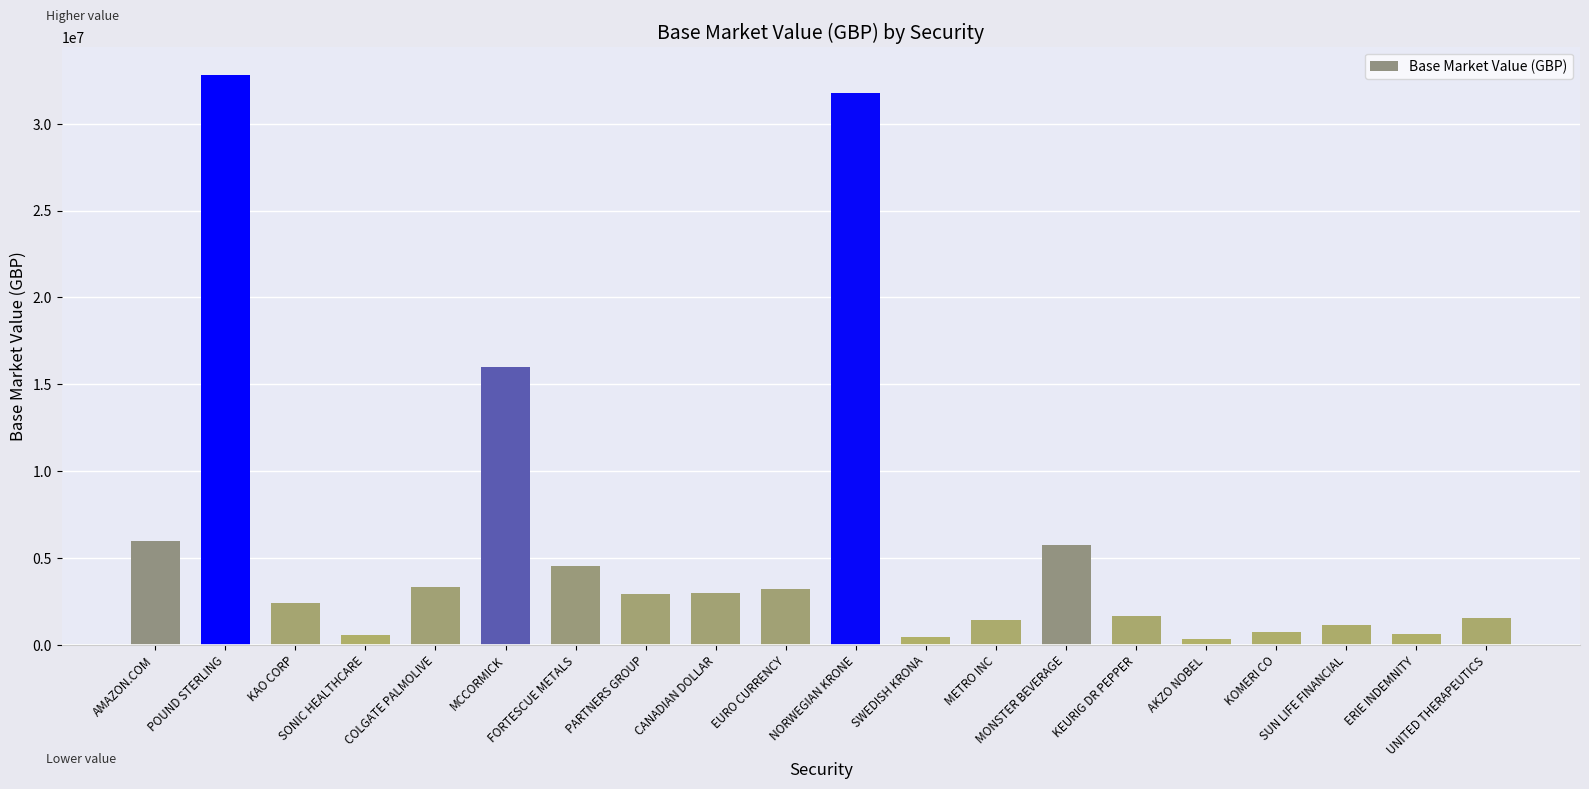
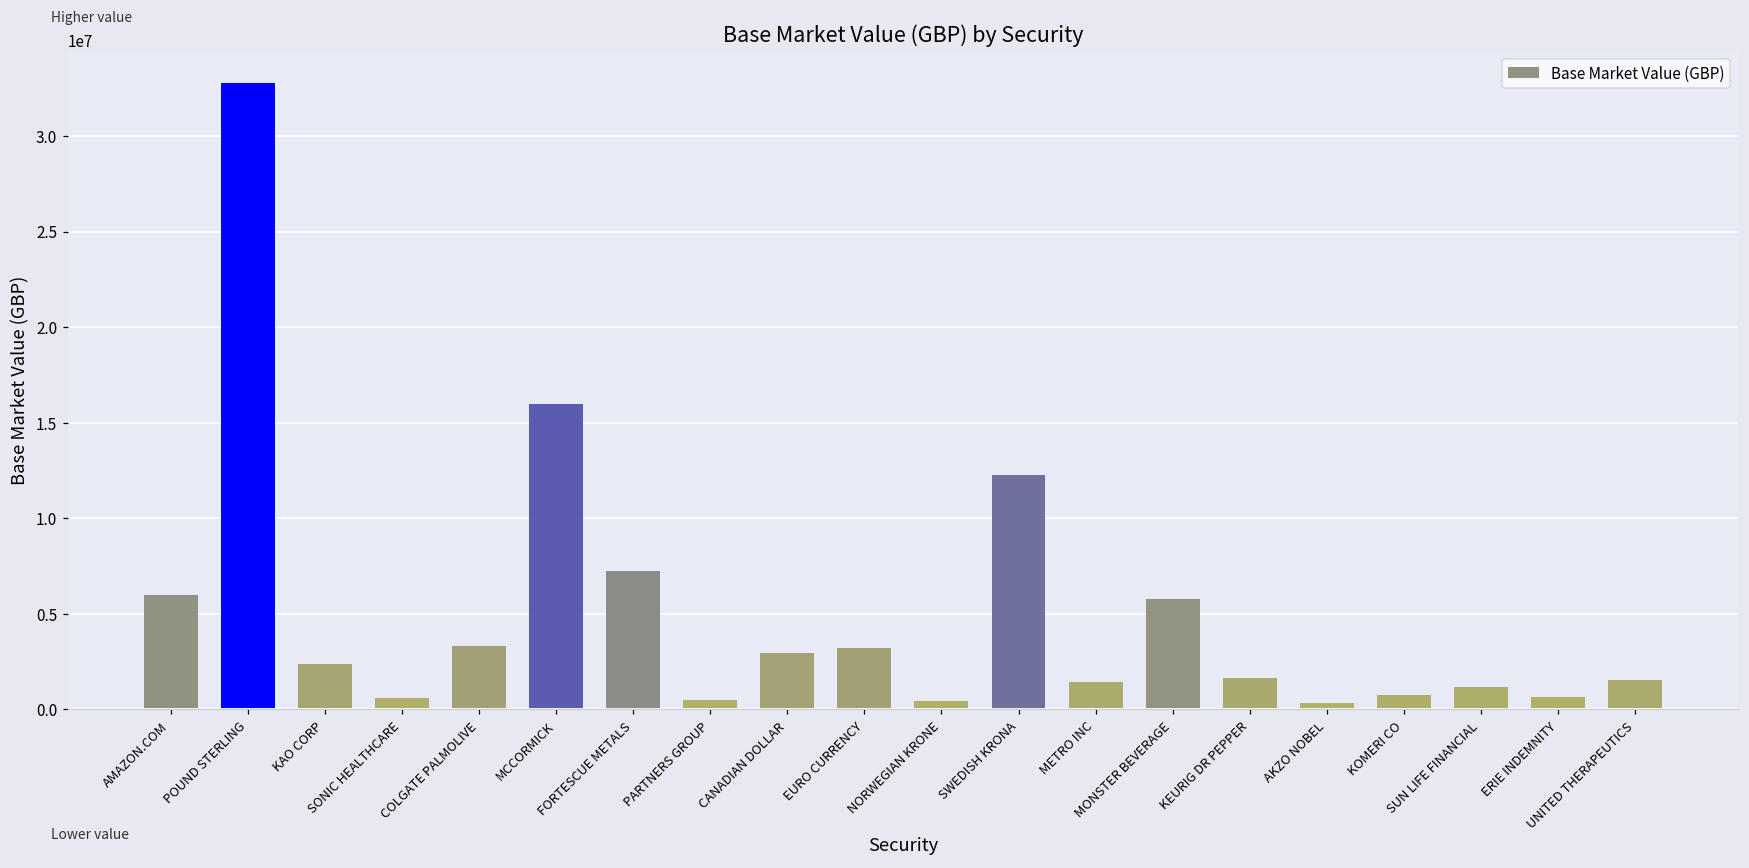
FORTESCUE METALS: 4500000 -> 7200000
PARTNERS GROUP: 2900000 -> 500000
NORWEGIAN KRONE: 31800000 -> 400000
SWEDISH KRONA: 400000 -> 12300000
